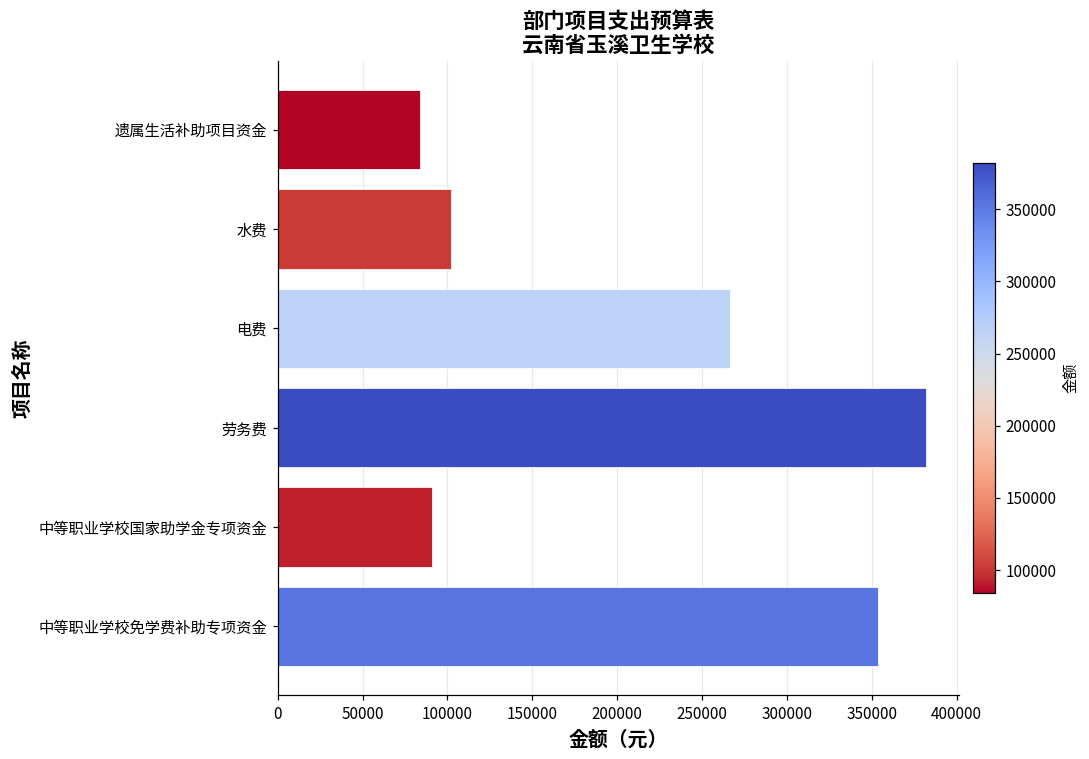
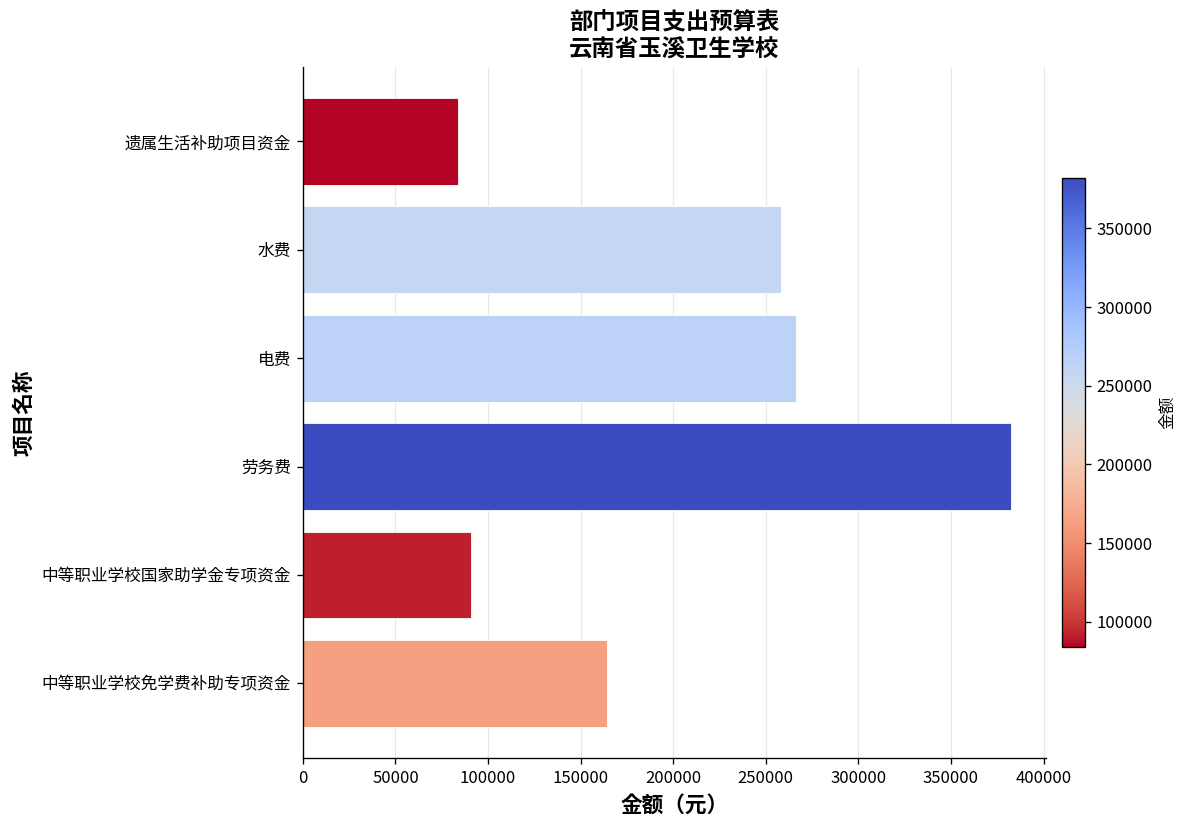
水费: 102000 -> 258000
中等职业学校免学费补助专项资金: 354000 -> 164000
